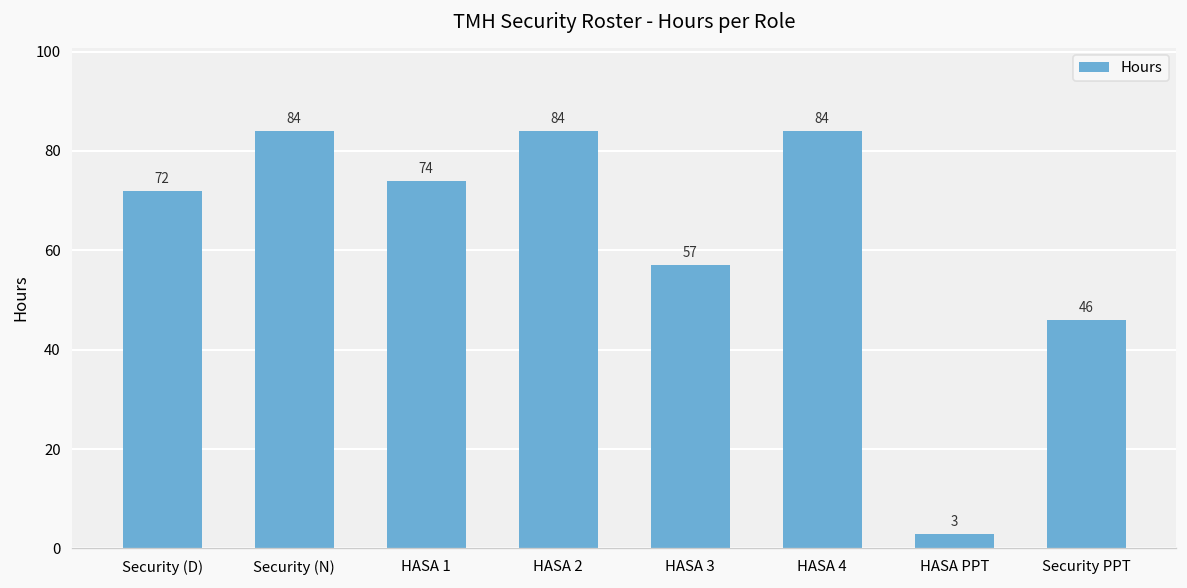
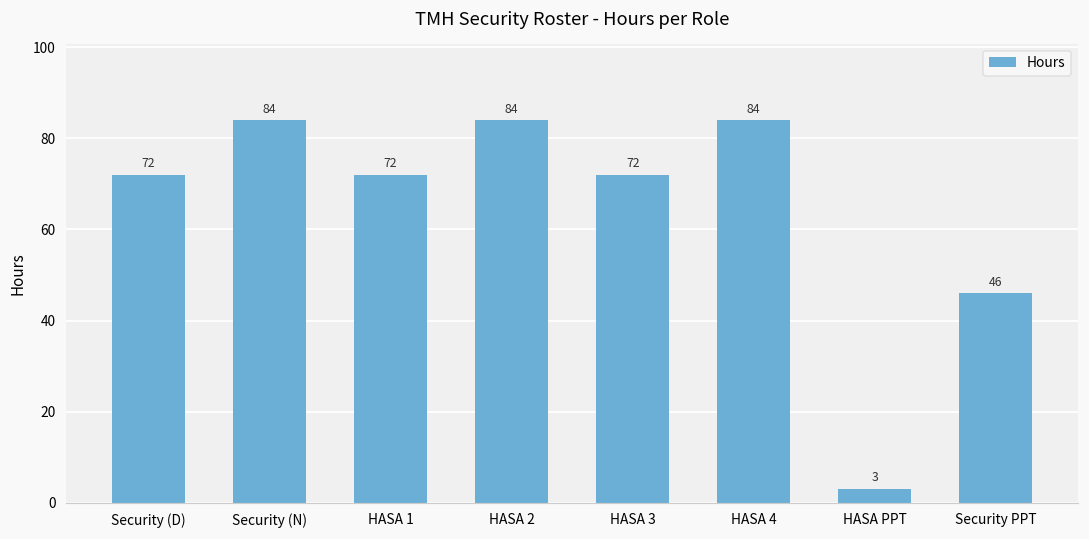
HASA 1: 74 -> 72
HASA 3: 57 -> 72
